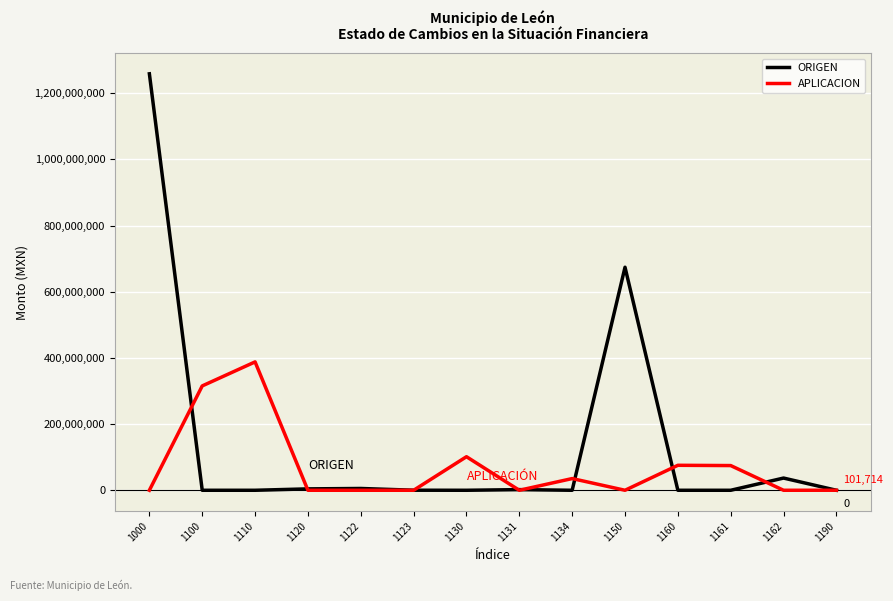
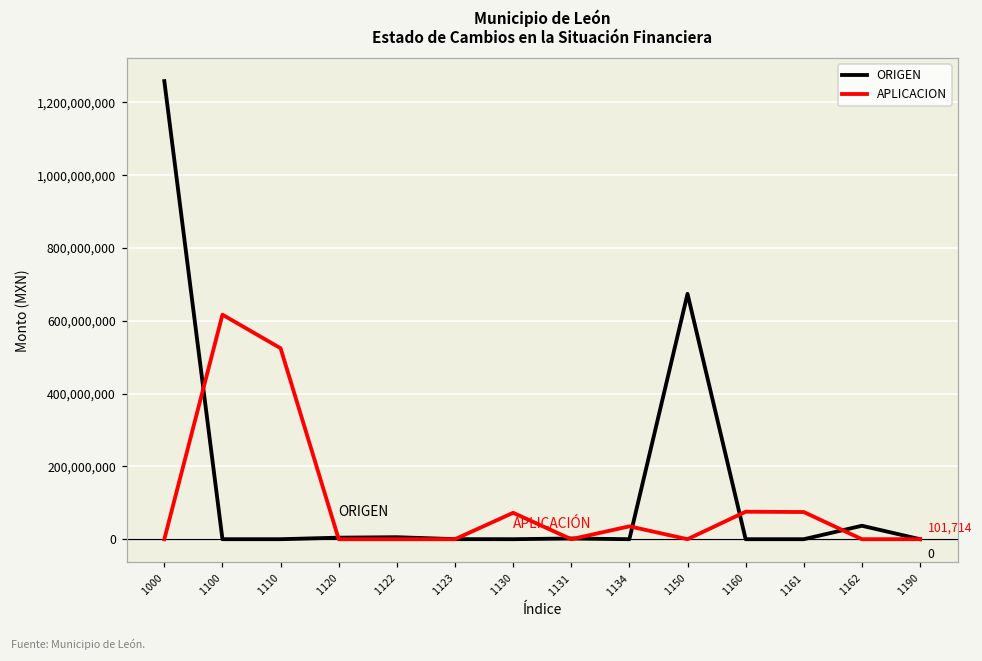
APLICACION, 1100: 320,000,000 -> 620,000,000
APLICACION, 1110: 390,000,000 -> 520,000,000
APLICACION, 1130: 100,000,000 -> 70,000,000
